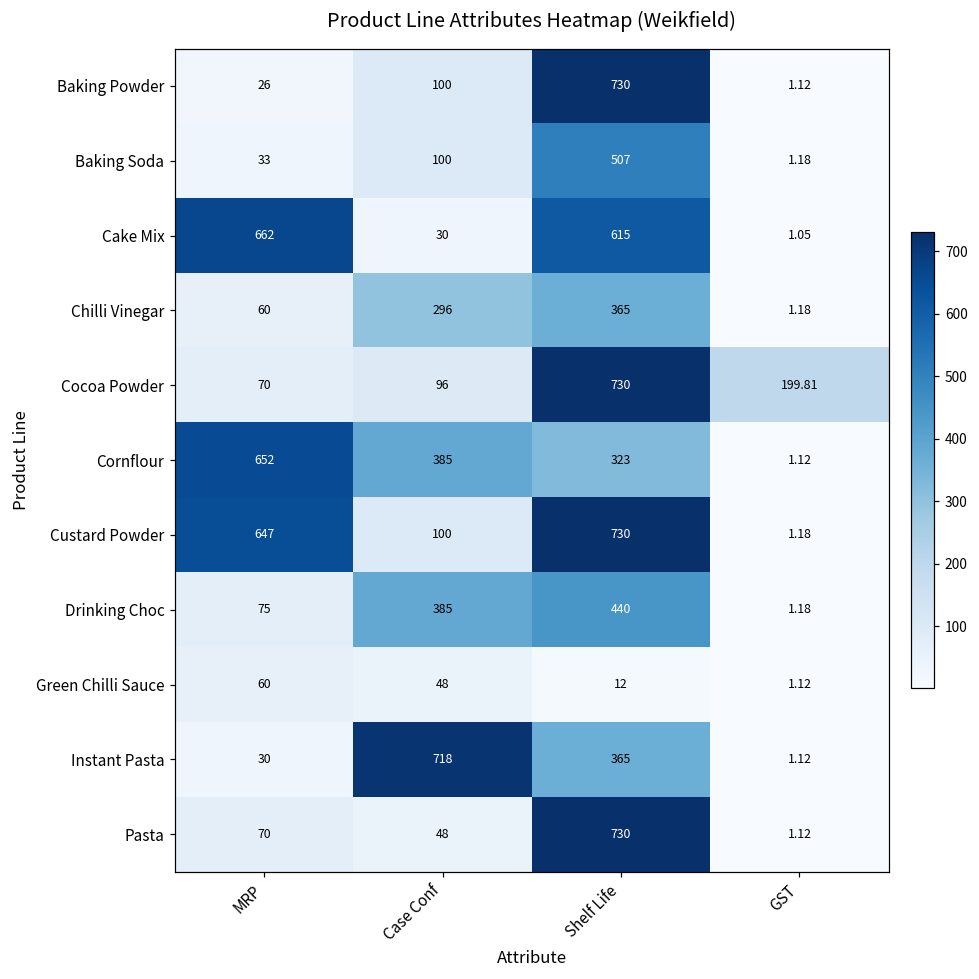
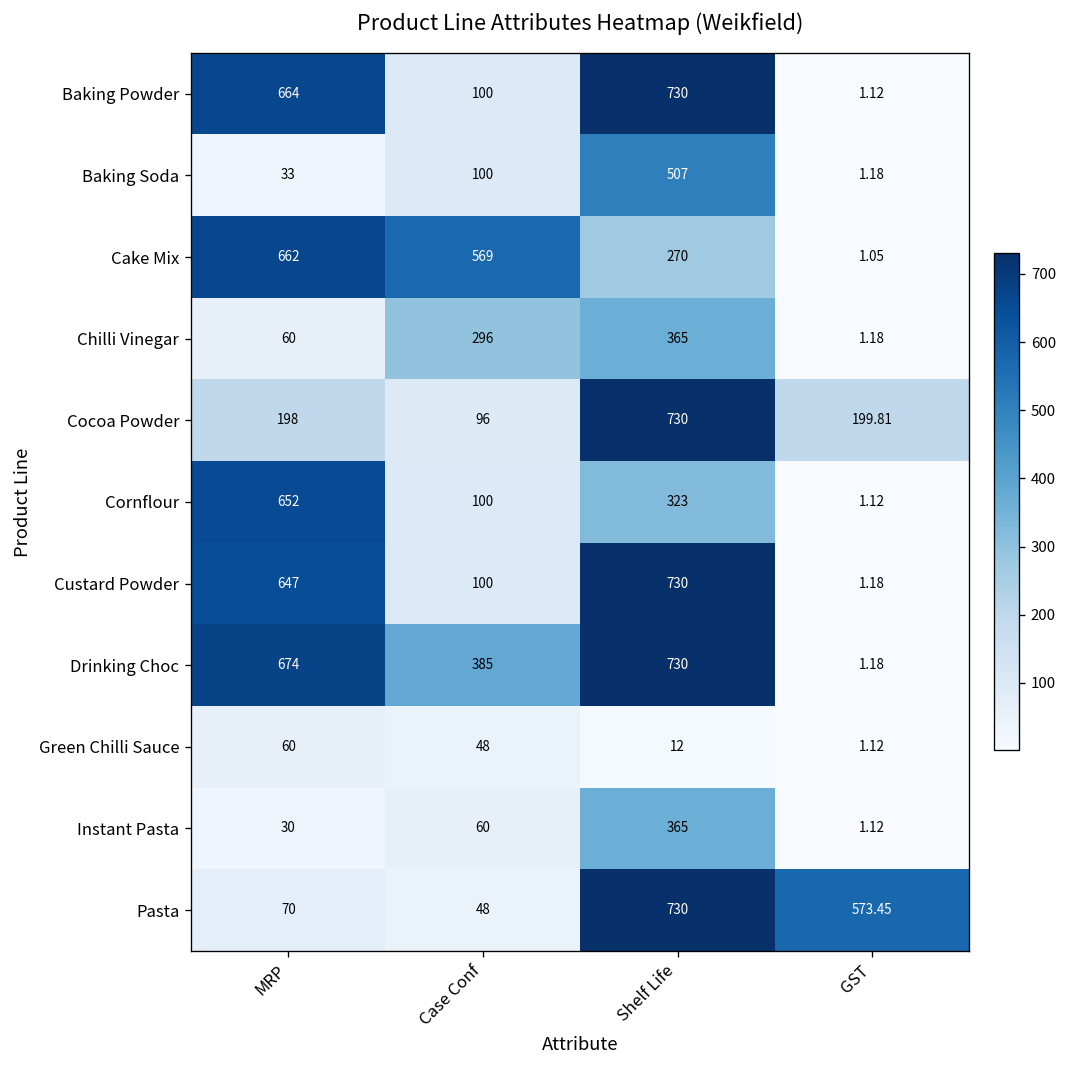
Baking Powder, MRP: 26 -> 664
Cake Mix, Case Conf: 30 -> 569
Cake Mix, Shelf Life: 615 -> 270
Cocoa Powder, MRP: 70 -> 198
Cornflour, Case Conf: 385 -> 100
Drinking Choc, MRP: 75 -> 674
Drinking Choc, Shelf Life: 440 -> 730
Instant Pasta, Case Conf: 718 -> 60
Pasta, GST: 1.12 -> 573.45
